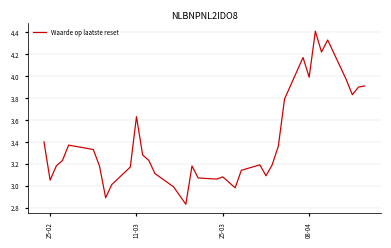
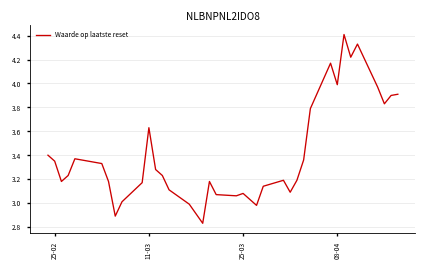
25-02: 3.1 -> 3.4
